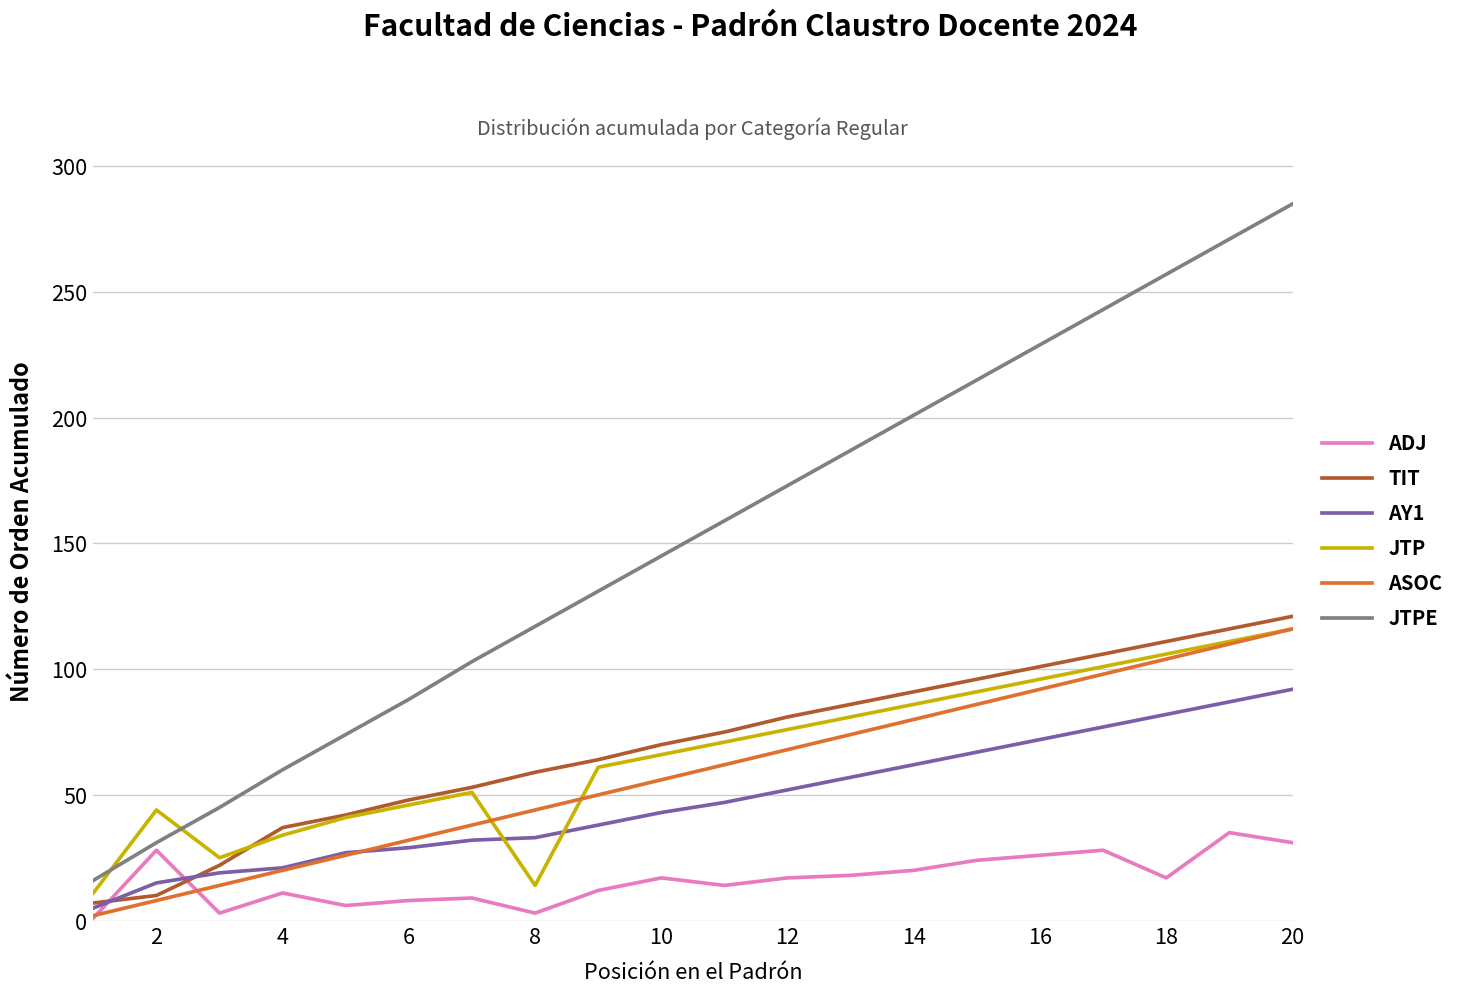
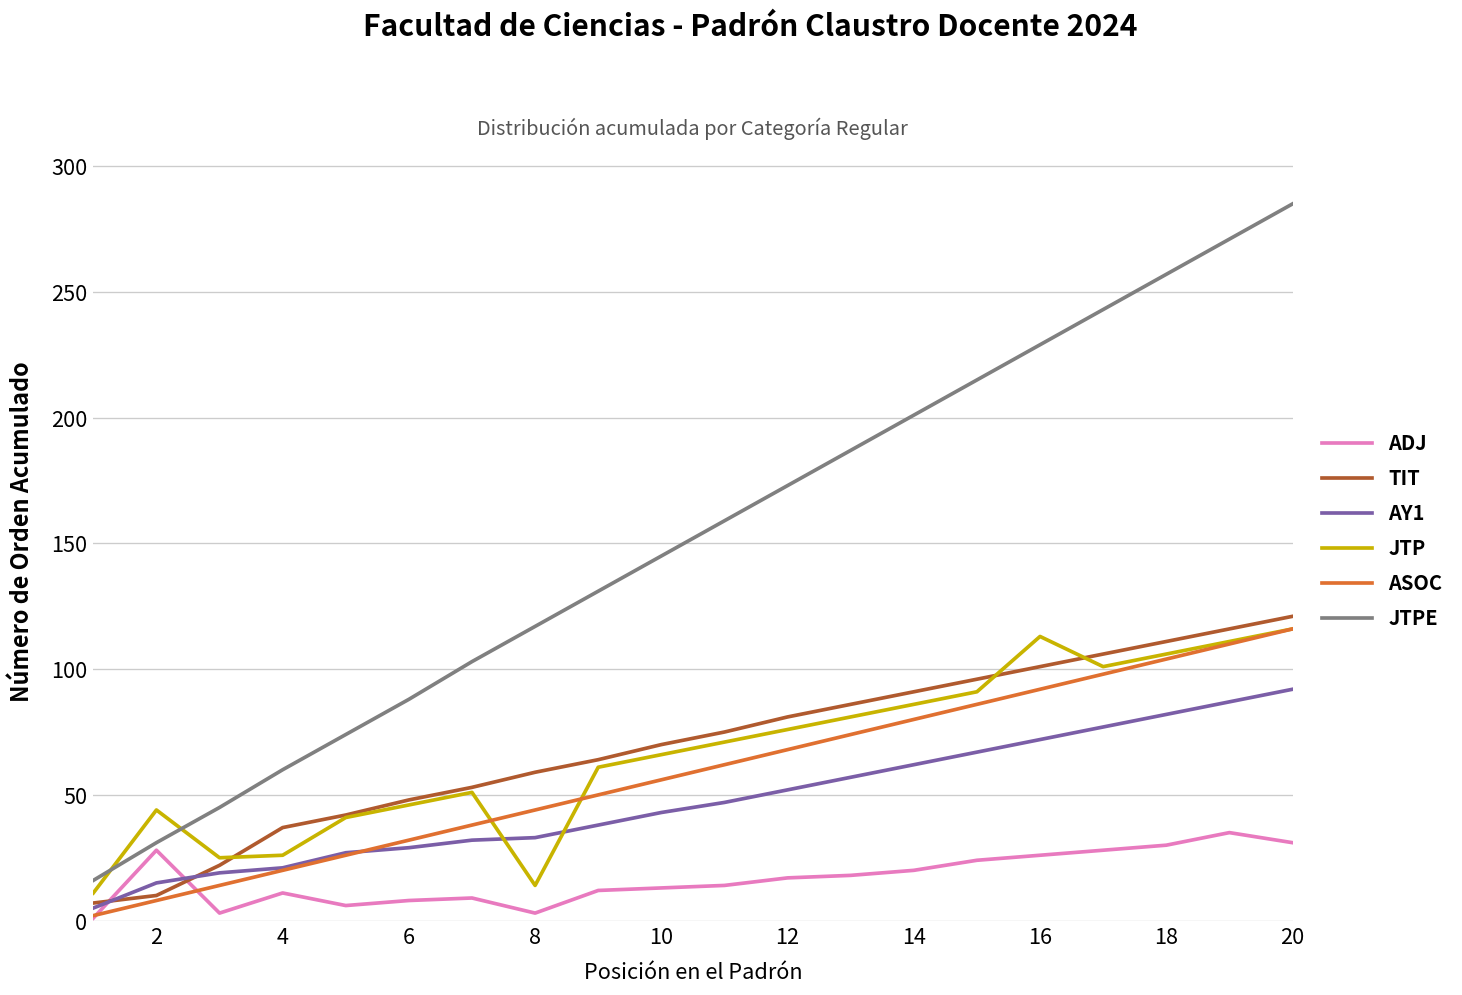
JTP, 4: 34 -> 26
ADJ, 10: 17 -> 13
JTP, 16: 96 -> 113
ADJ, 18: 17 -> 30
